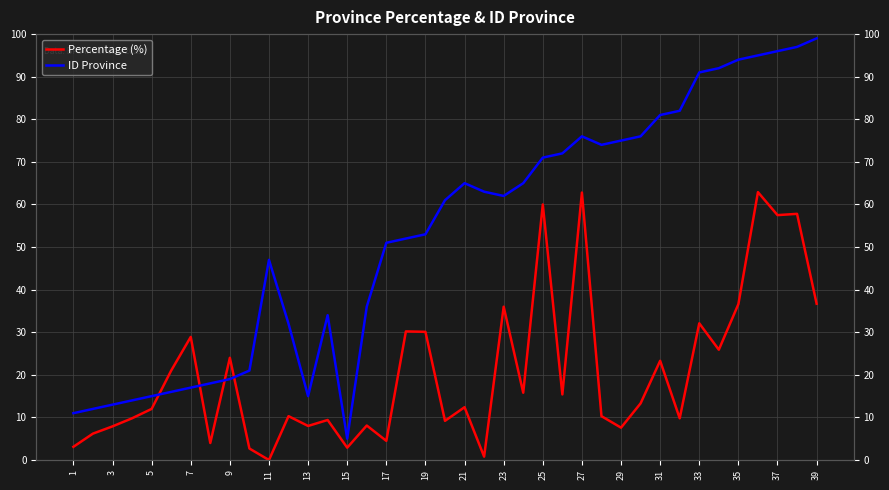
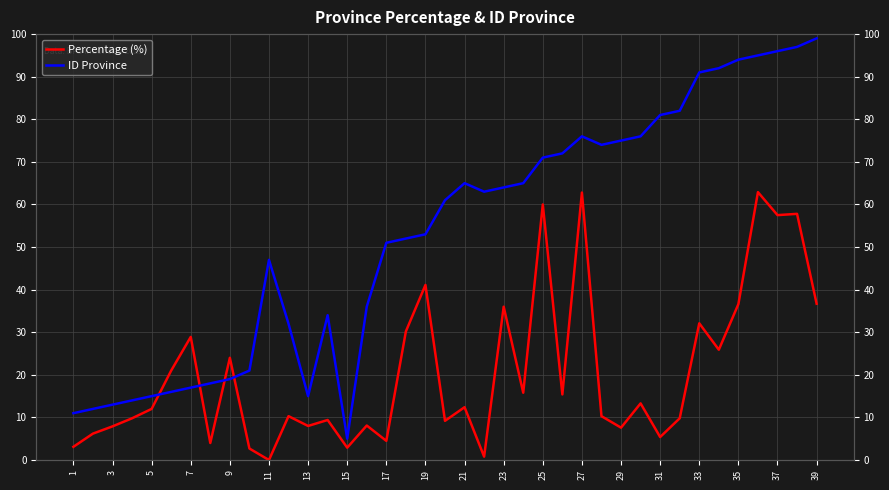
Percentage (%), 19: 30 -> 41
ID Province, 23: 62 -> 64
Percentage (%), 31: 23 -> 5
